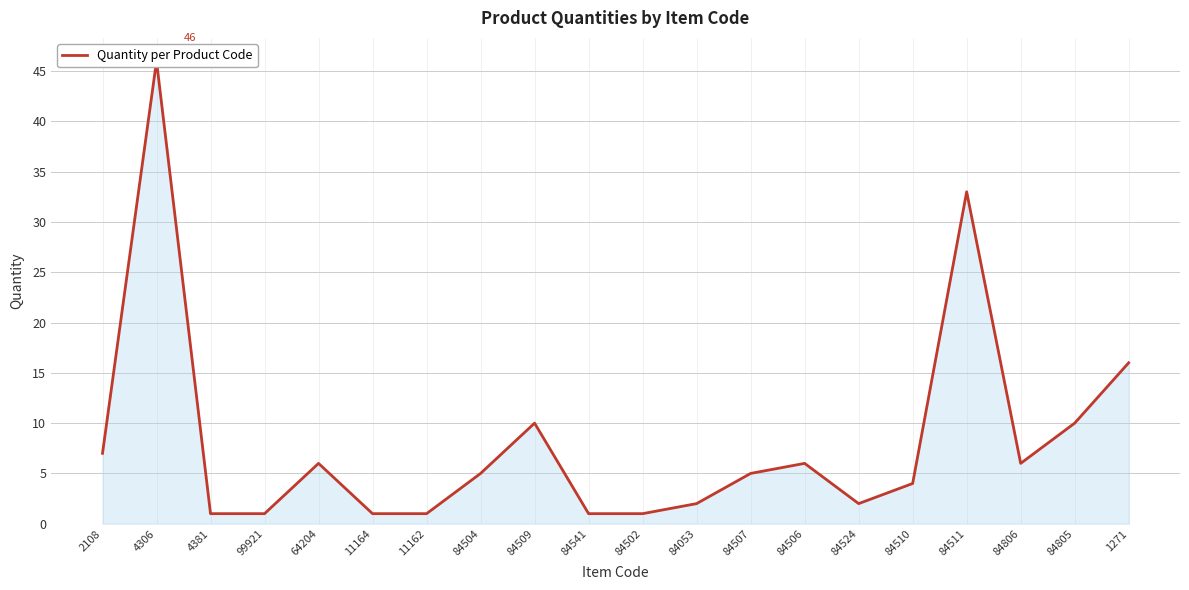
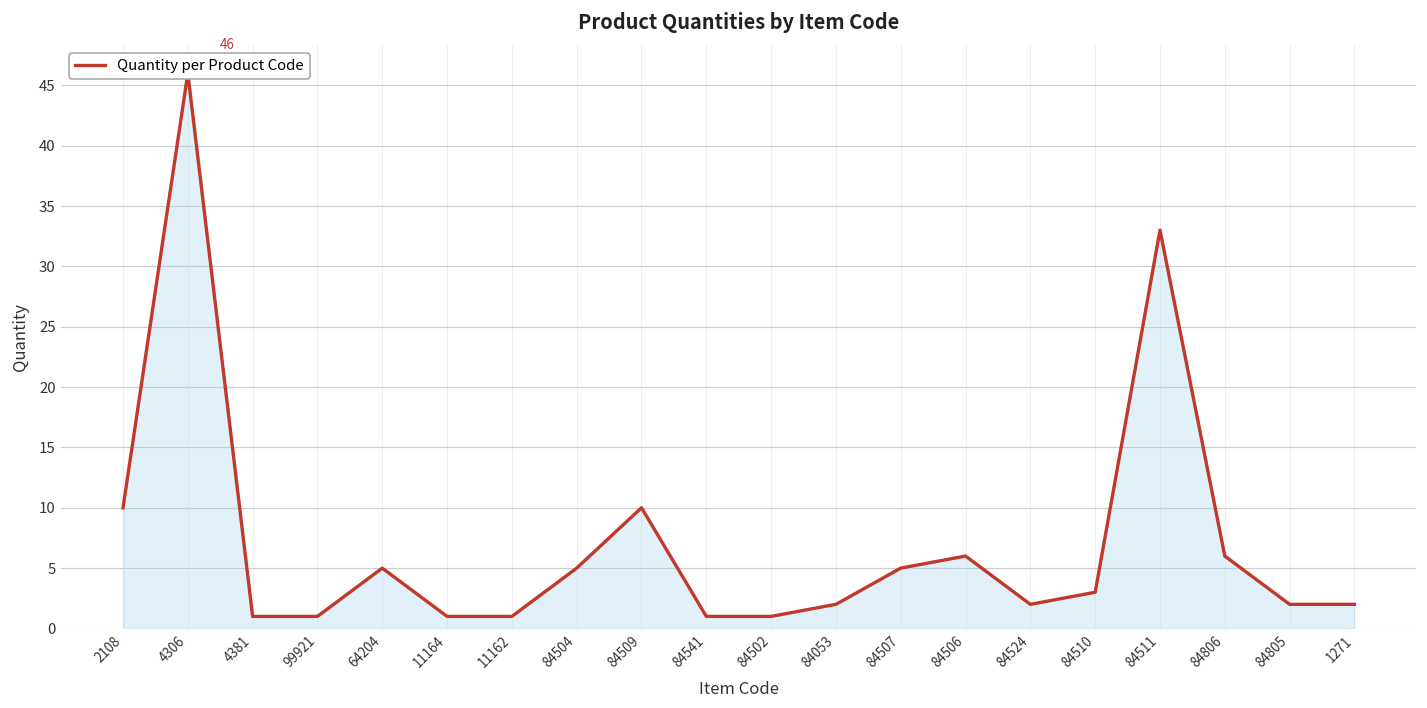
2108: 7 -> 10
64204: 6 -> 5
84510: 4 -> 3
84805: 10 -> 2
1271: 16 -> 2
